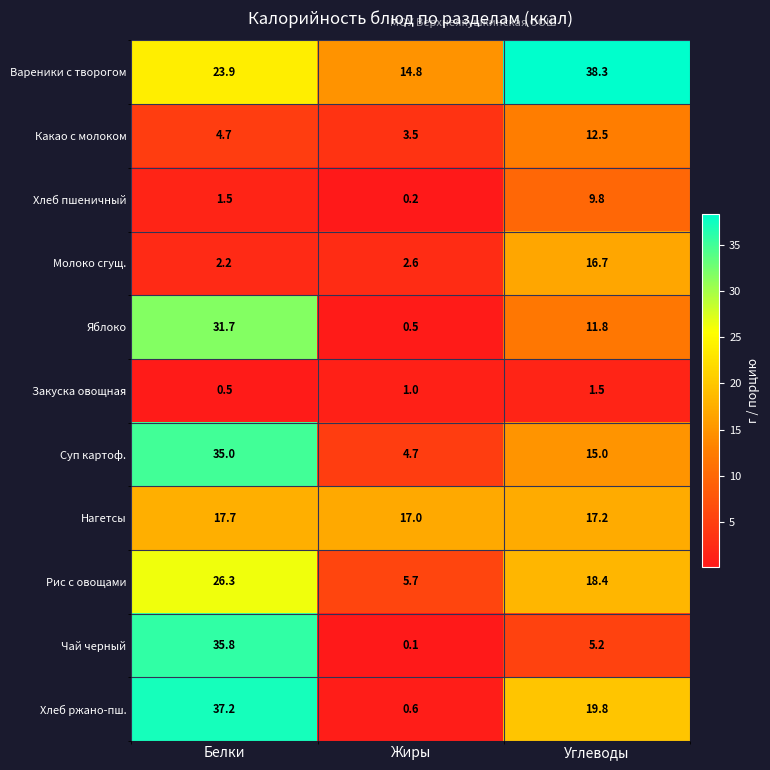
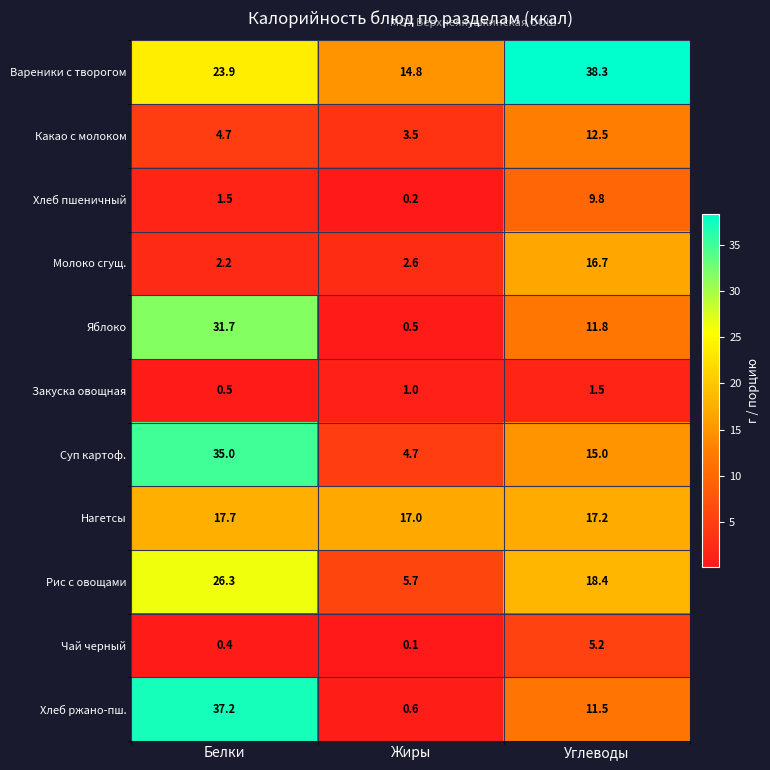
Чай черный, Белки: 35.8 -> 0.4
Хлеб ржано-пш., Углеводы: 19.8 -> 11.5
